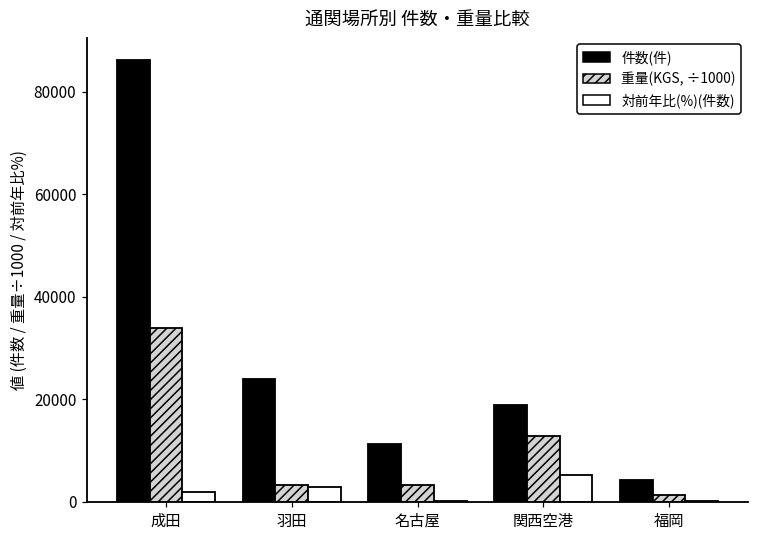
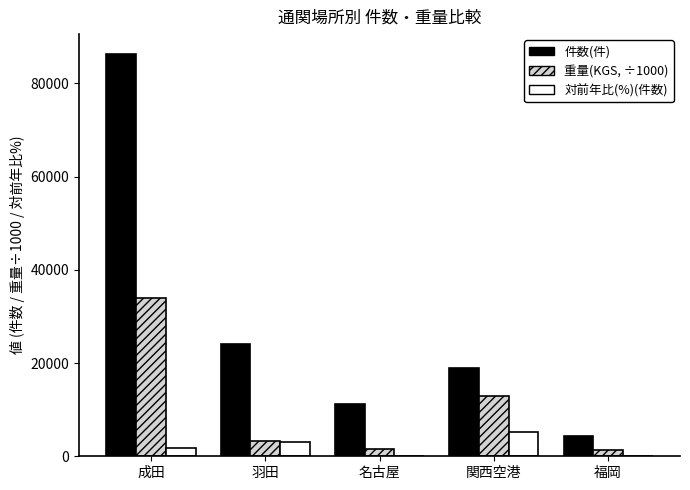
重量(KGS, ÷1000), 名古屋: 3000 -> 2000
